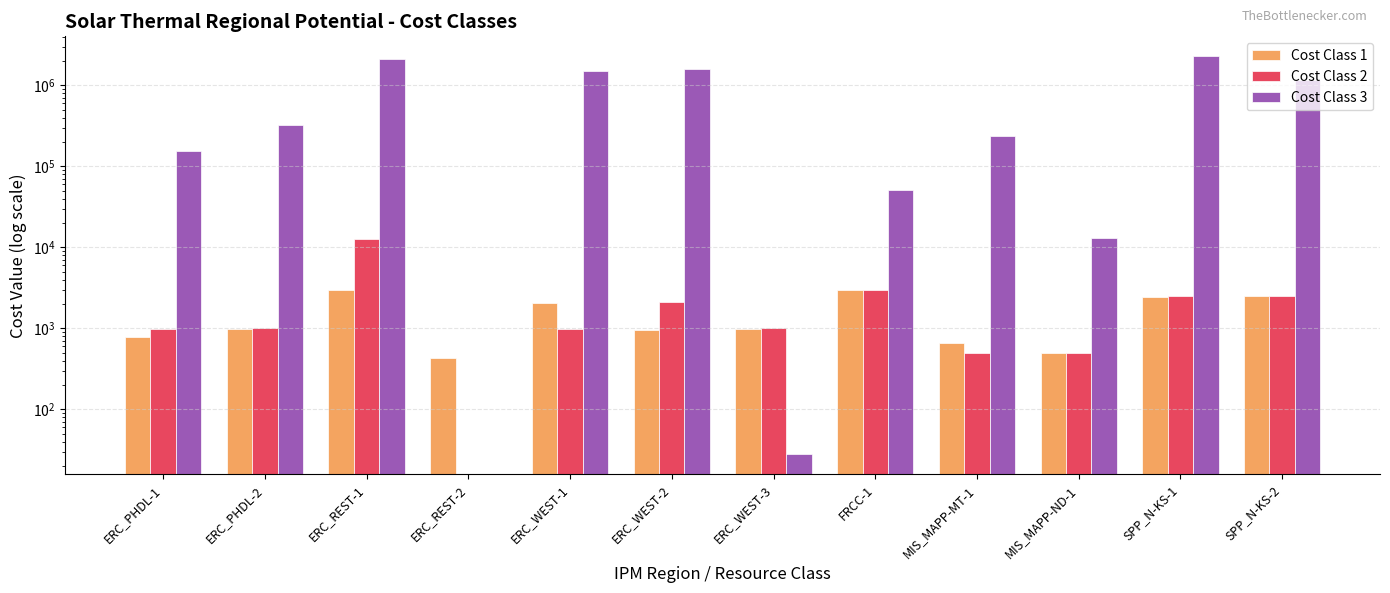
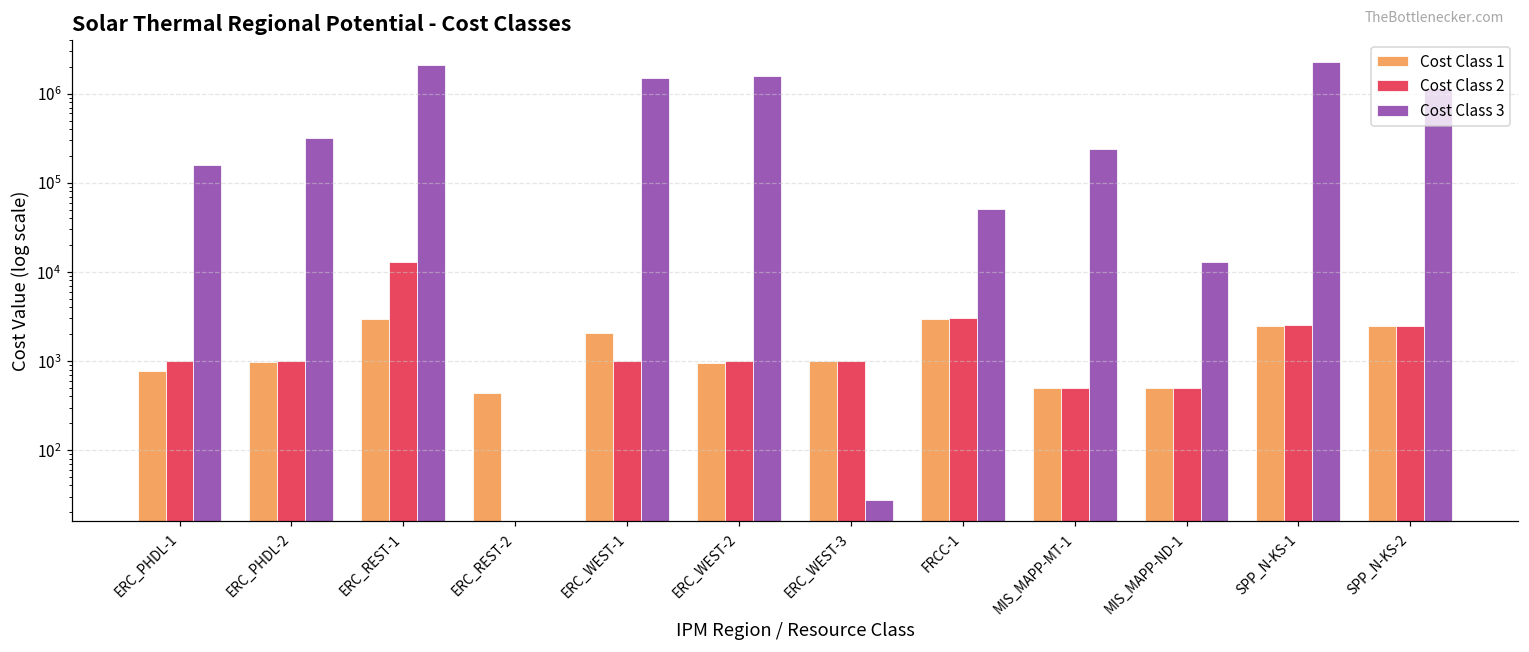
Cost Class 2, ERC_WEST-2: 2100 -> 1000
Cost Class 1, MIS_MAPP-MT-1: 700 -> 500
